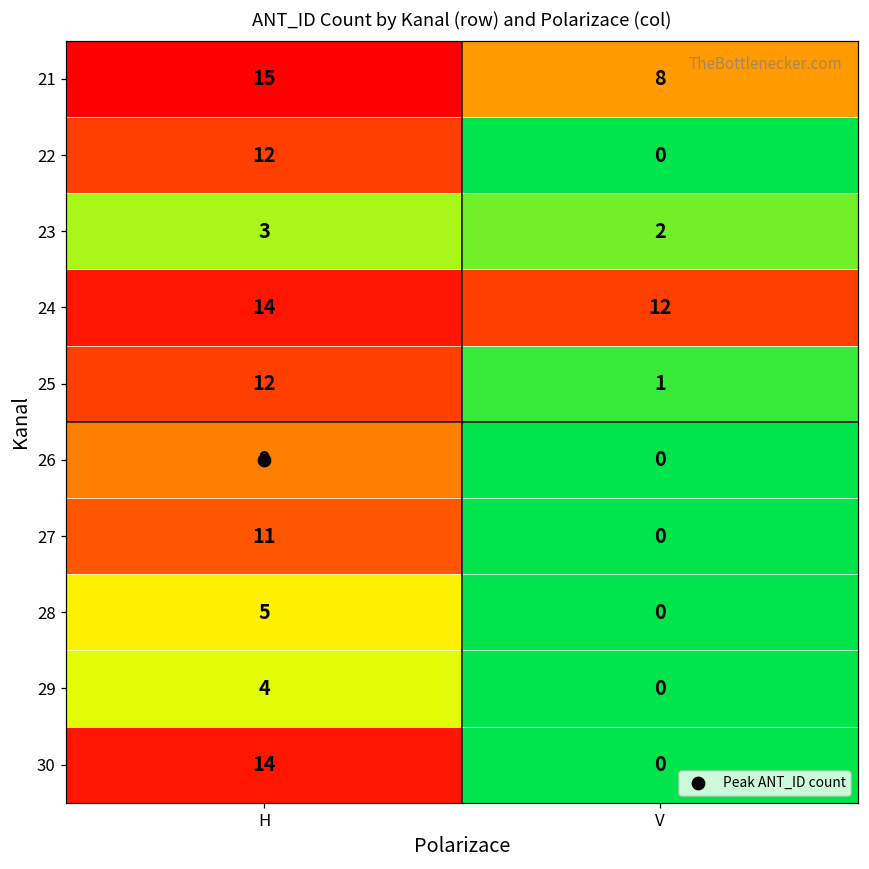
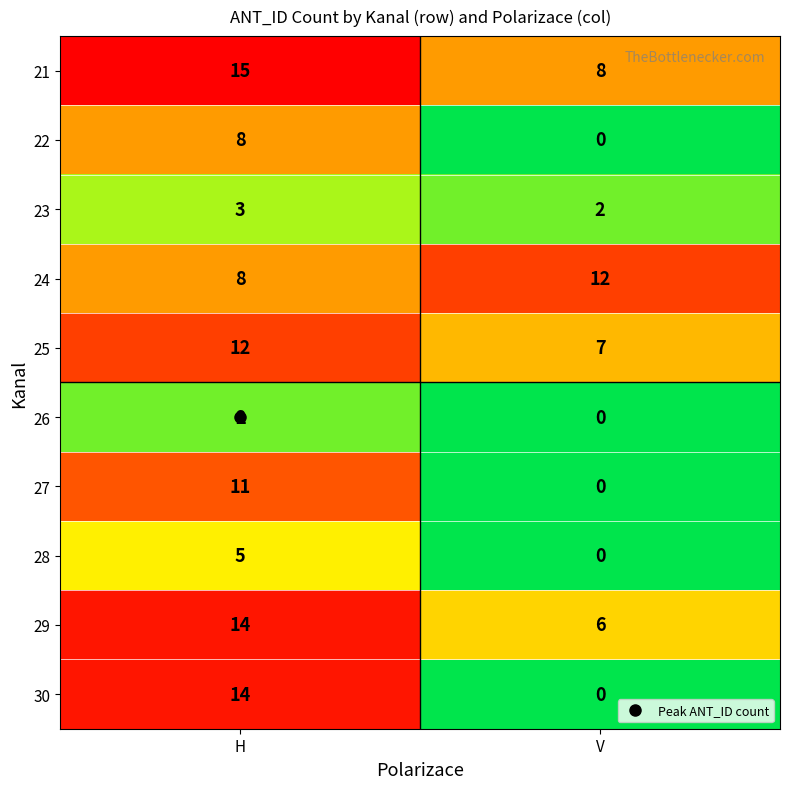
22, H: 12 -> 8
24, H: 14 -> 8
25, V: 1 -> 7
26, H: 9 -> 2
29, H: 4 -> 14
29, V: 0 -> 6
